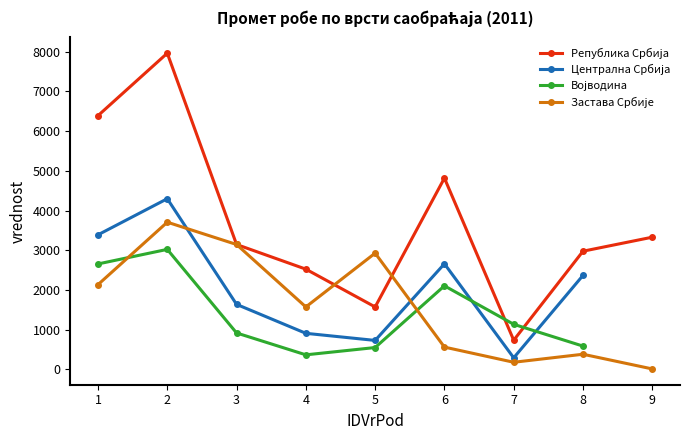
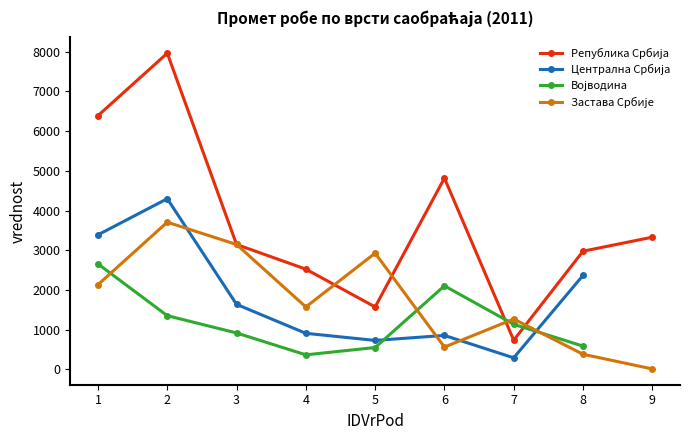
Војводина, 2: 3000 -> 1400
Централна Србија, 6: 2700 -> 900
Застава Србије, 7: 200 -> 1300
